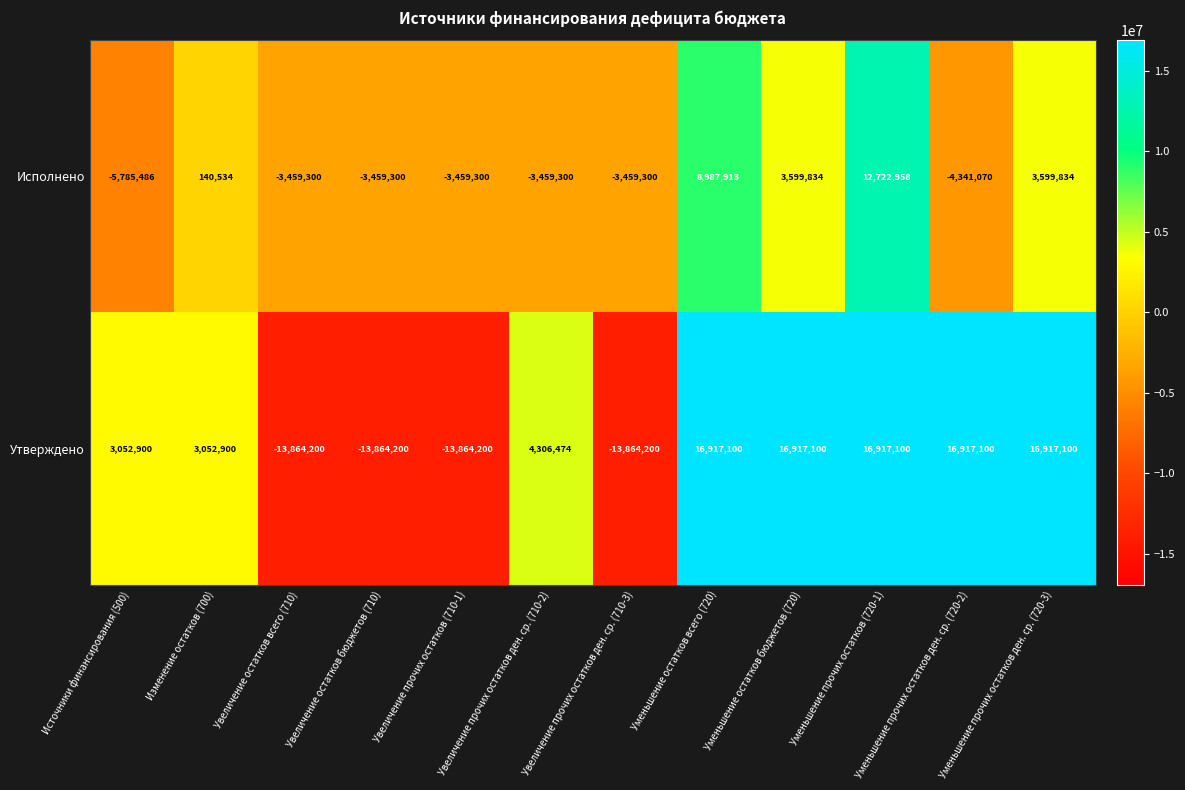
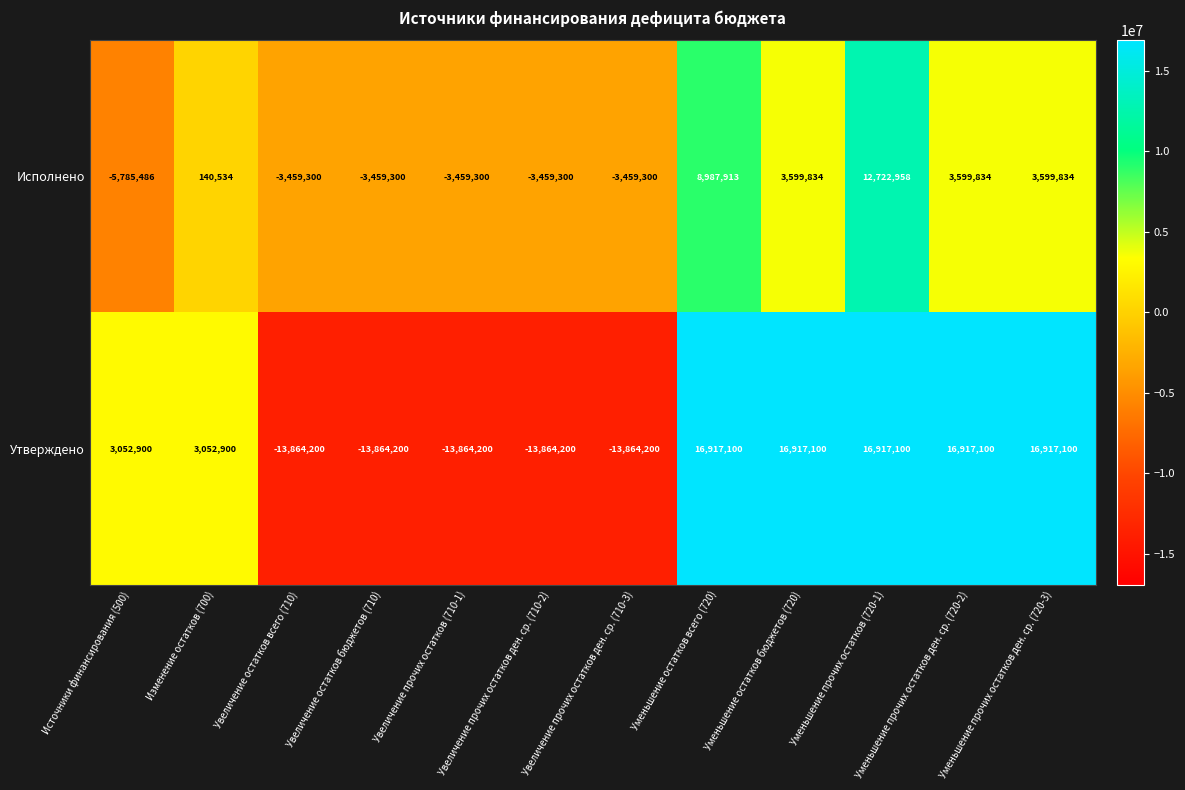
Исполнено, Уменьшение прочих остатков ден. ср. (720-2): -4,341,070 -> 3,599,834
Утверждено, Увеличение прочих остатков ден. ср. (710-2): 4,306,474 -> -13,864,200
